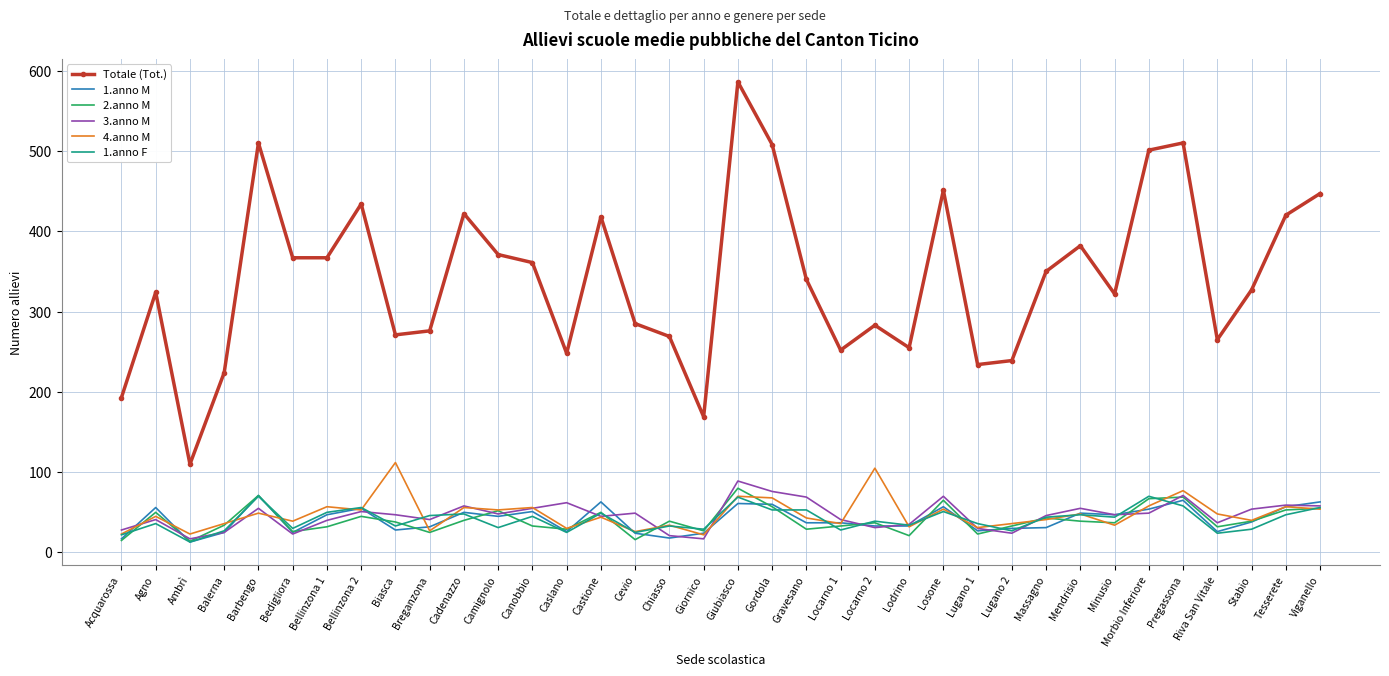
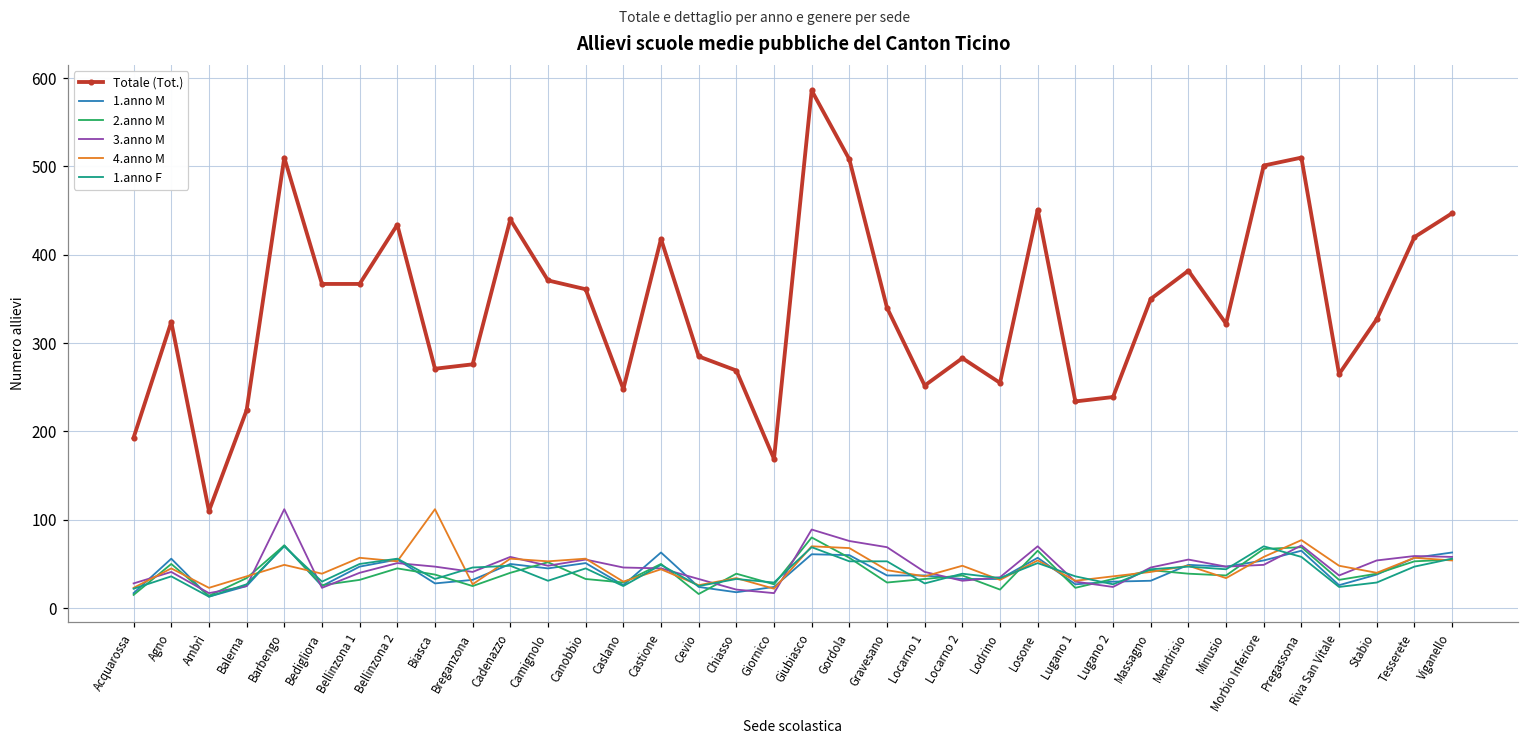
3.anno M, Barbengo: 60 -> 110
Totale (Tot.), Cadenazzo: 420 -> 440
3.anno M, Caslano: 60 -> 50
3.anno M, Cevio: 50 -> 30
4.anno M, Locarno 2: 110 -> 50
